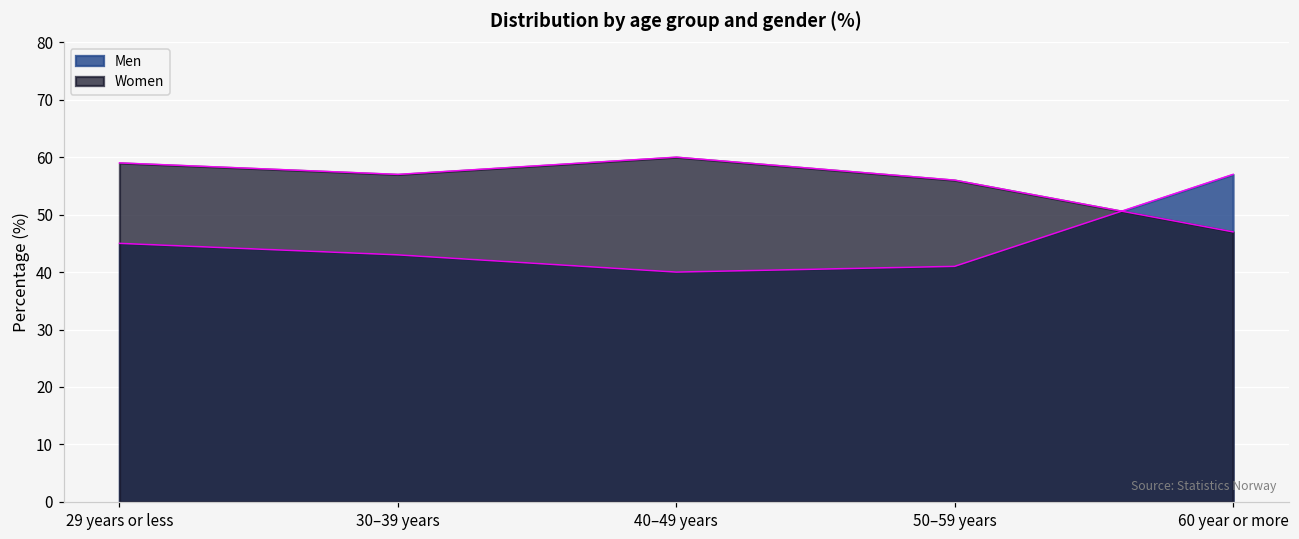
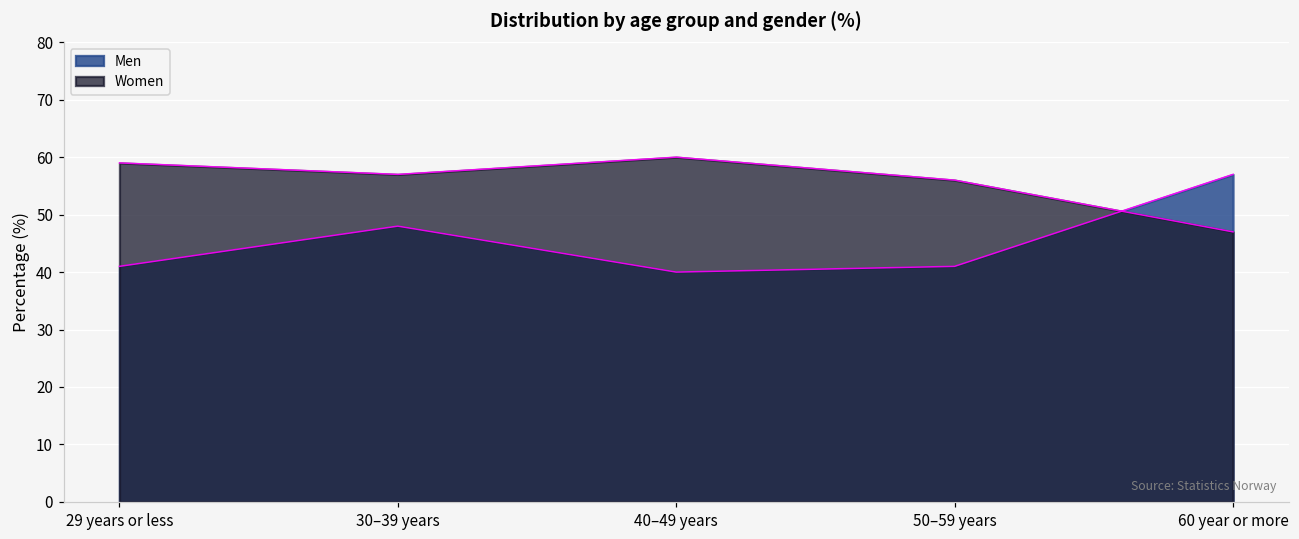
Men, 29 years or less: 45 -> 41
Men, 30–39 years: 43 -> 48
